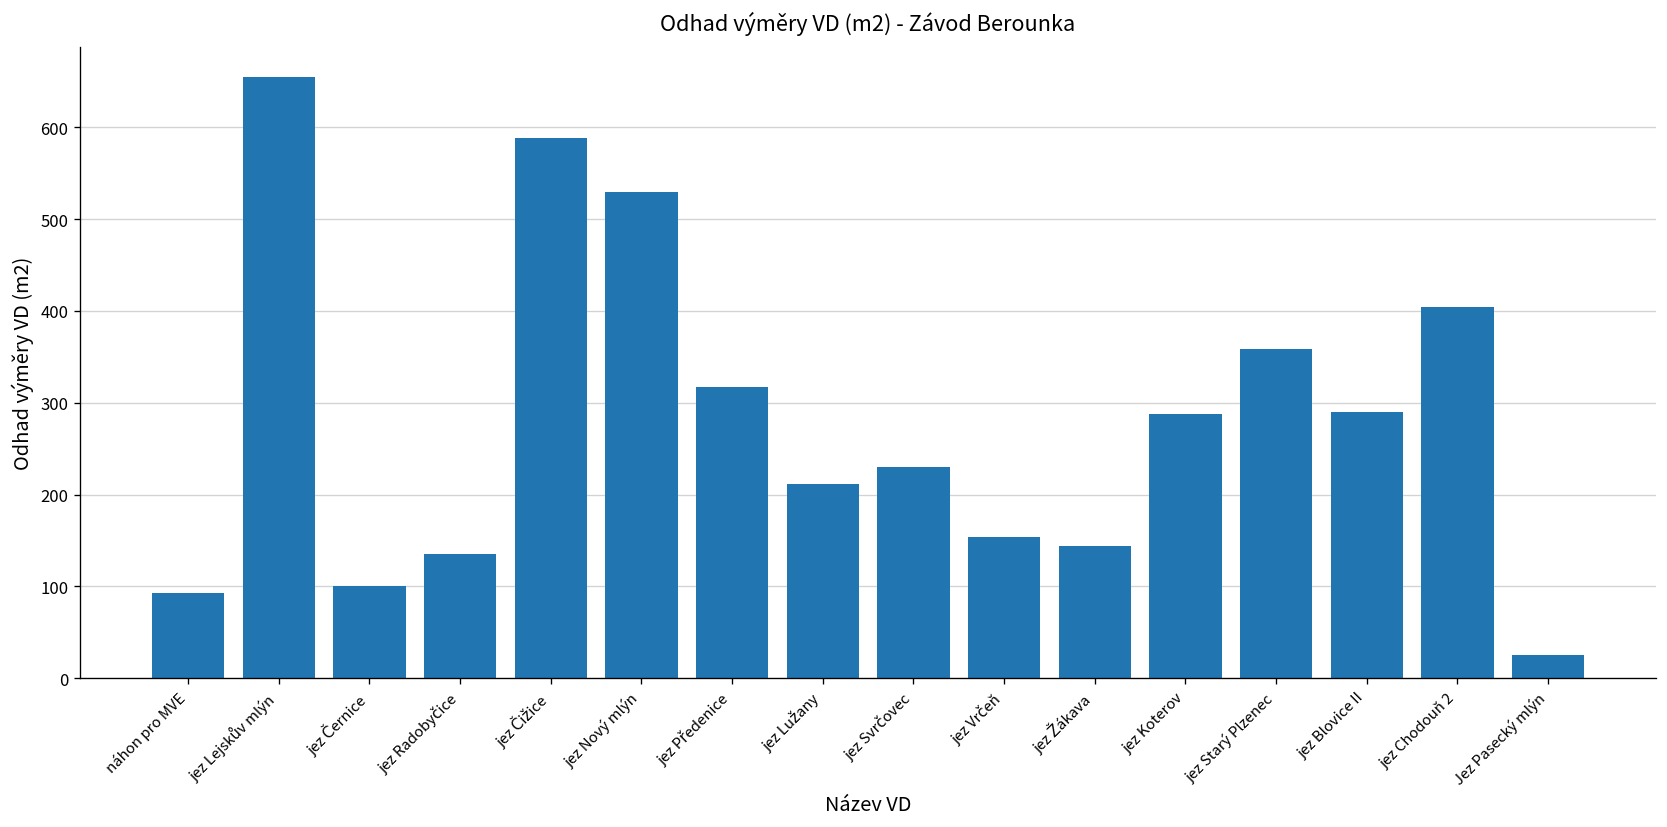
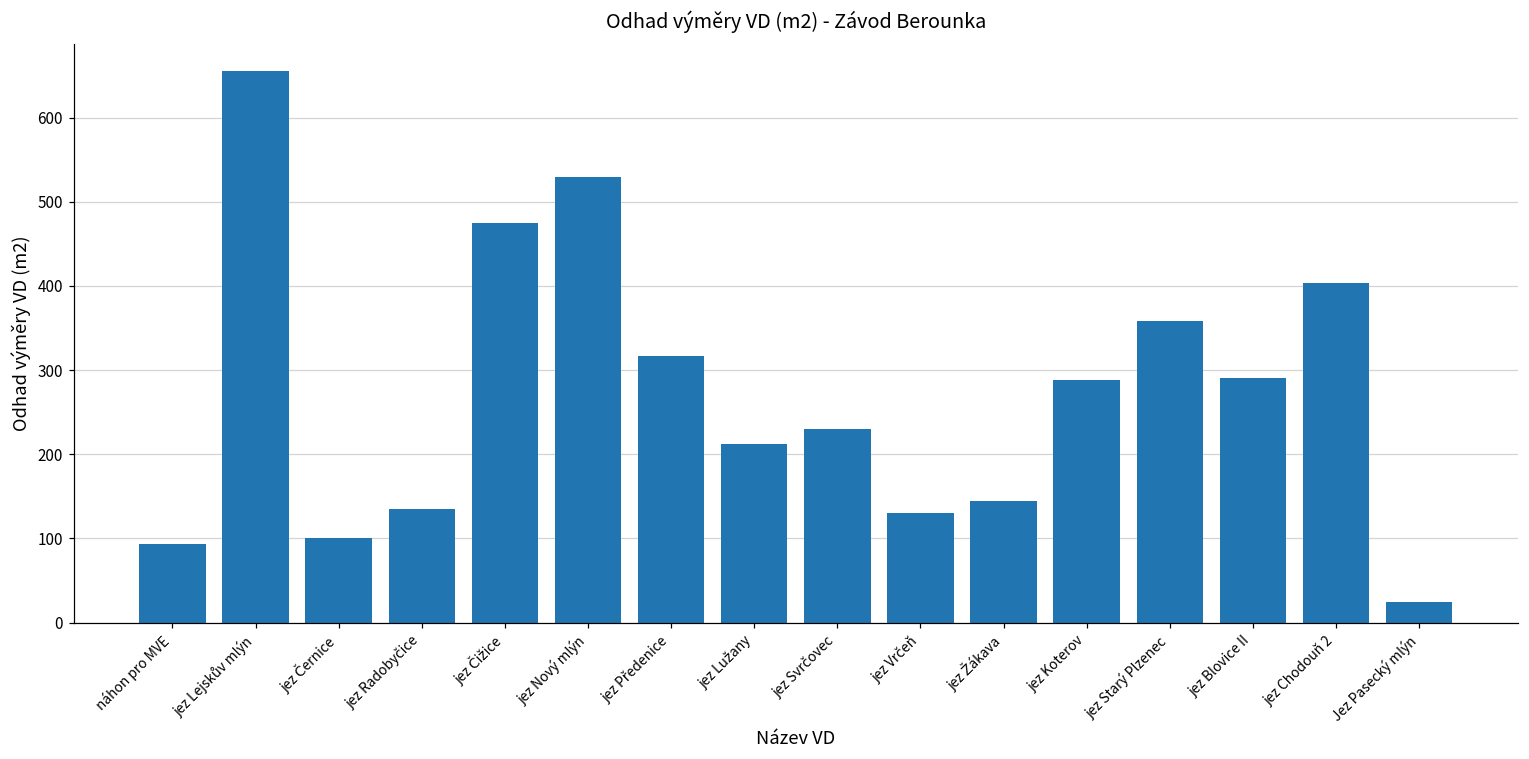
jez Čižice: 590 -> 480
jez Vrčeň: 150 -> 130
